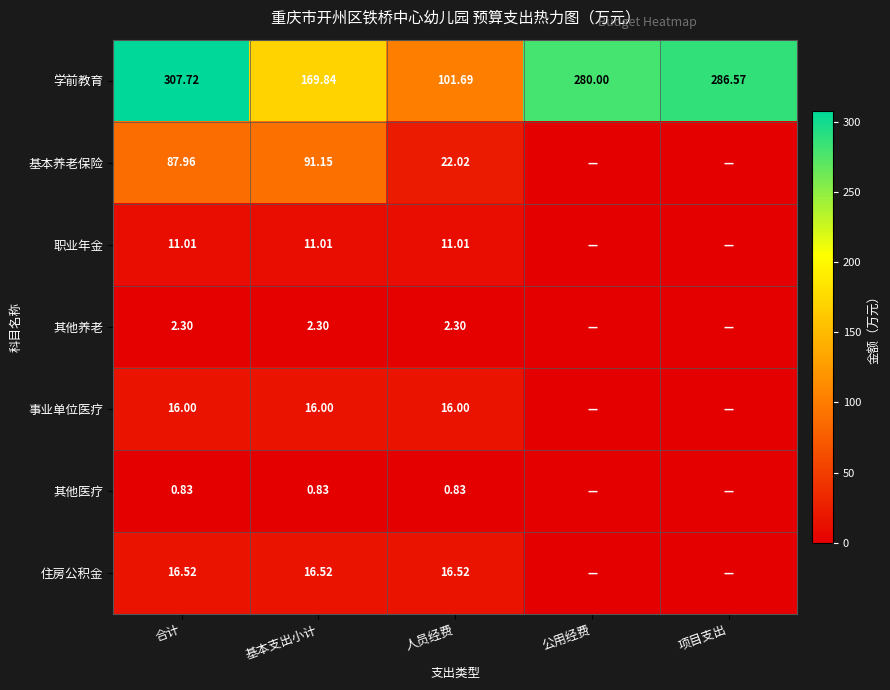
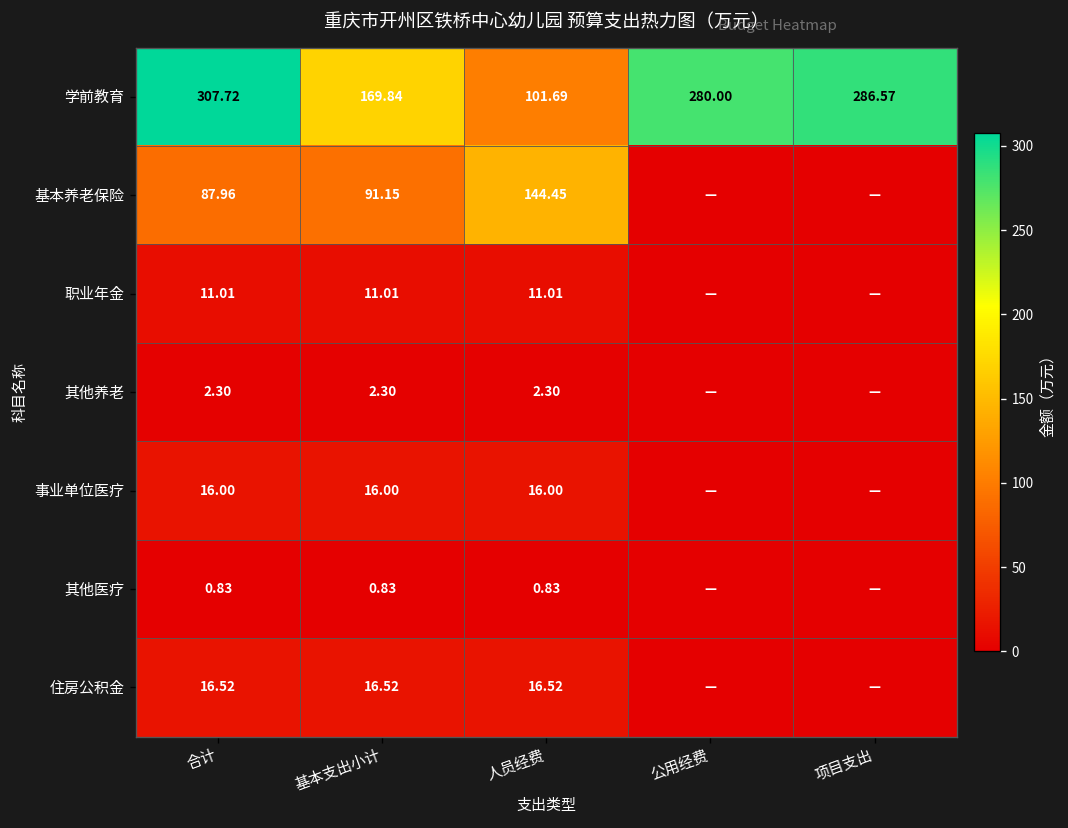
基本养老保险, 人员经费: 22.02 -> 144.45
